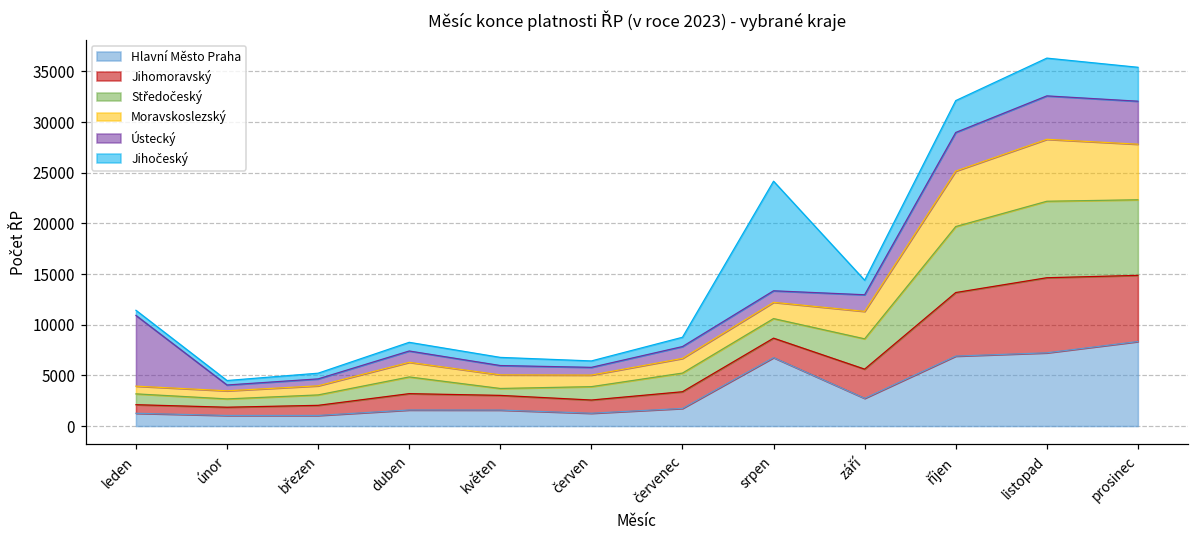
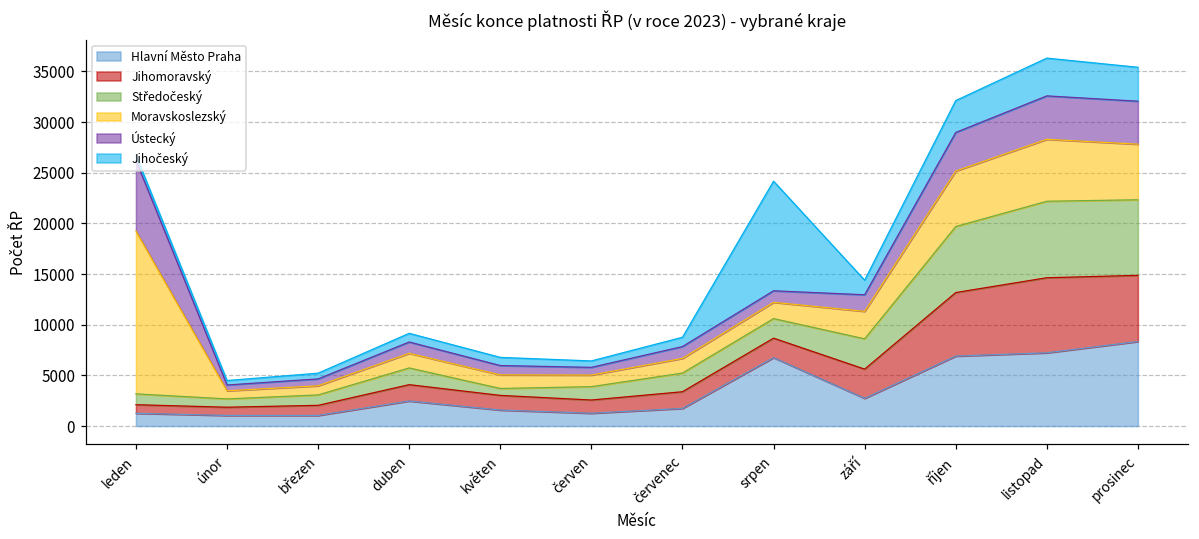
Moravskoslezský, leden: 1000 -> 16000
Hlavní Město Praha, duben: 1600 -> 2500
